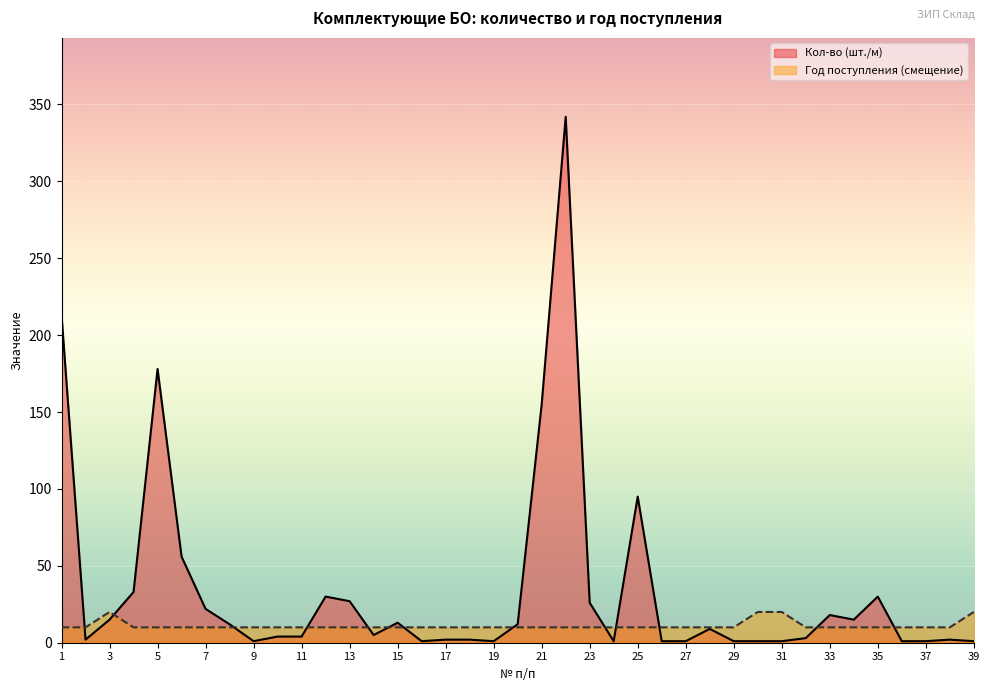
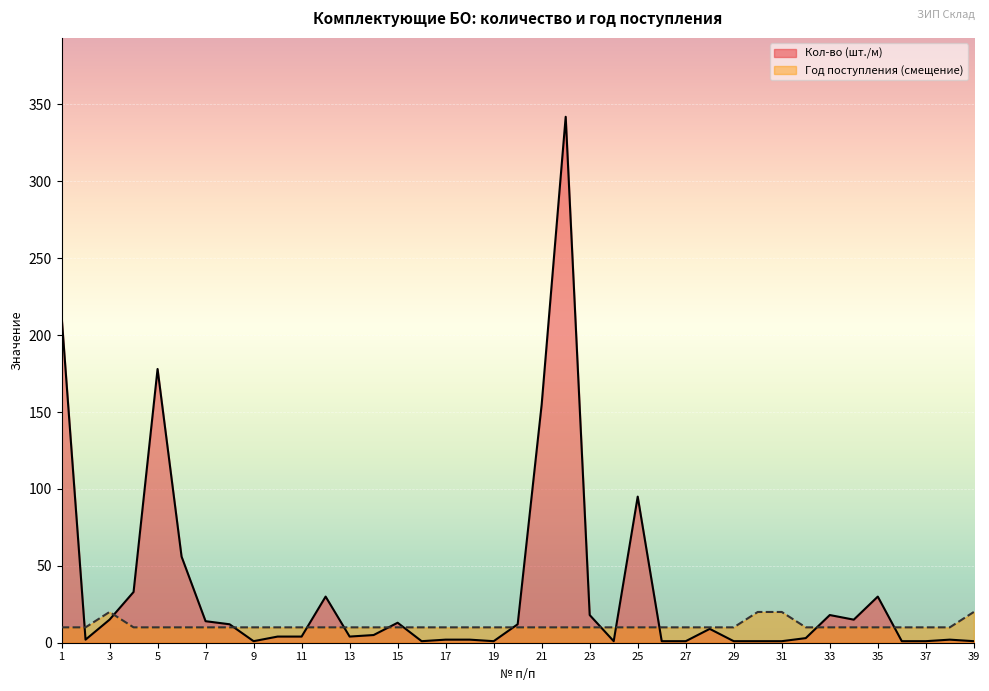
Кол-во (шт./м), 7: 22 -> 14
Кол-во (шт./м), 13: 27 -> 4
Кол-во (шт./м), 23: 26 -> 18
